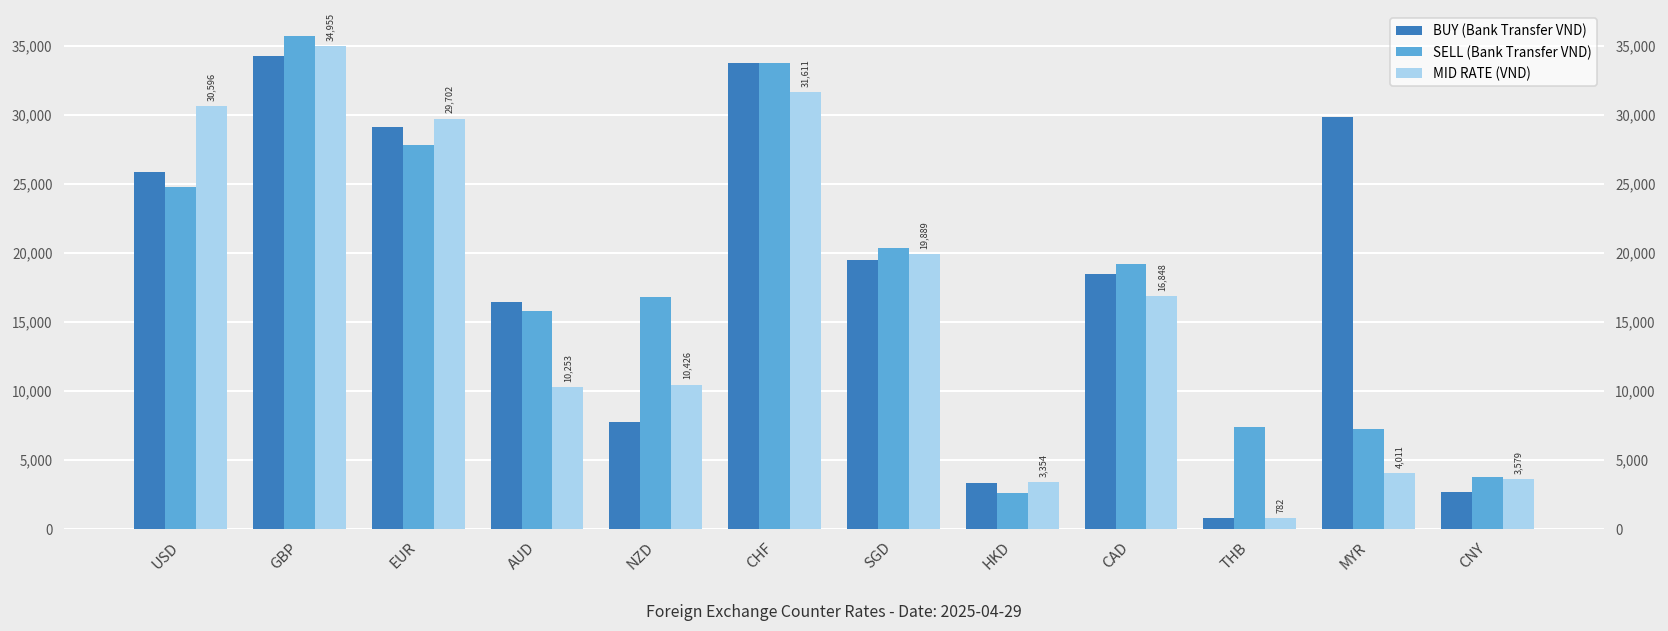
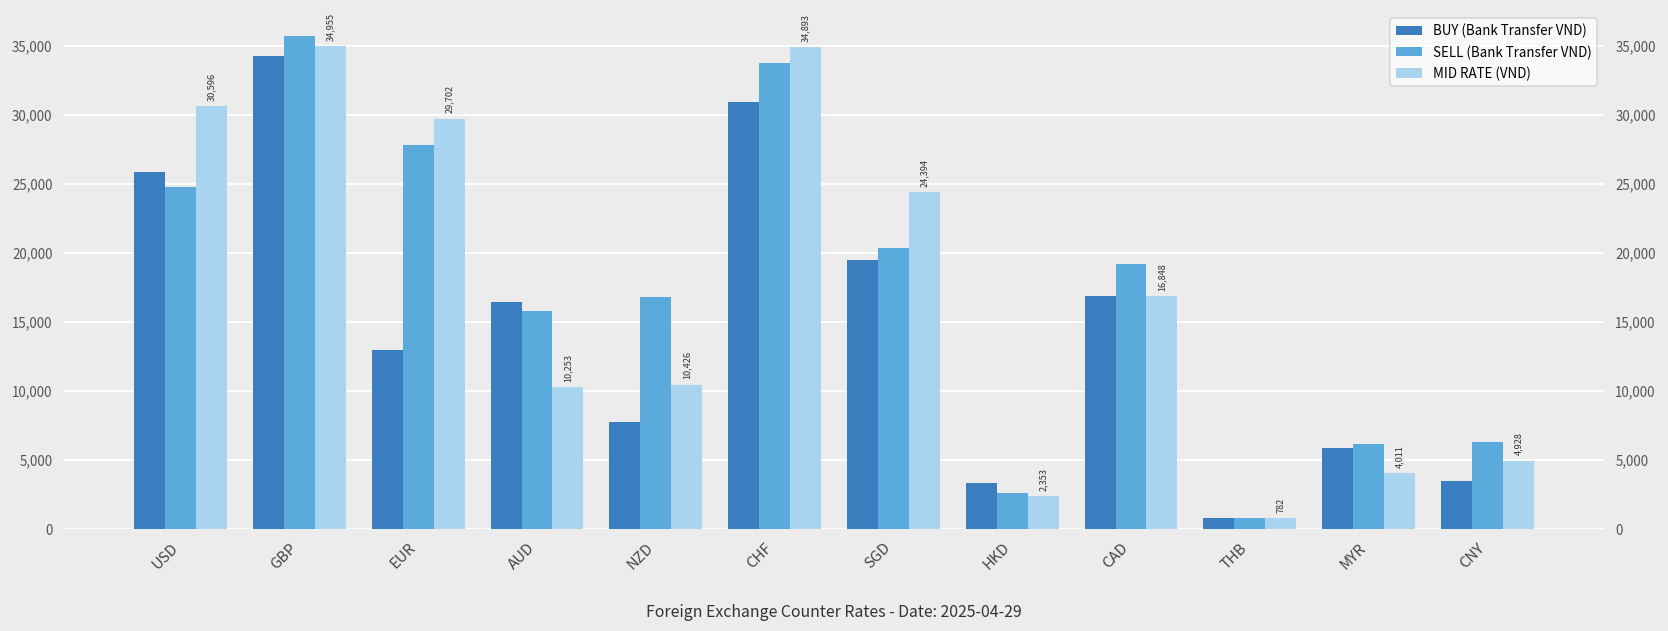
BUY (Bank Transfer VND), EUR: 29,100 -> 12,900
BUY (Bank Transfer VND), CHF: 33,700 -> 30,900
MID RATE (VND), CHF: 31,611 -> 34,893
MID RATE (VND), SGD: 19,889 -> 24,394
MID RATE (VND), HKD: 3,354 -> 2,353
BUY (Bank Transfer VND), CAD: 18,400 -> 16,900
SELL (Bank Transfer VND), THB: 7,400 -> 800
BUY (Bank Transfer VND), MYR: 29,800 -> 5,900
SELL (Bank Transfer VND), MYR: 7,300 -> 6,100
BUY (Bank Transfer VND), CNY: 2,700 -> 3,400
SELL (Bank Transfer VND), CNY: 3,700 -> 6,300
MID RATE (VND), CNY: 3,579 -> 4,928
